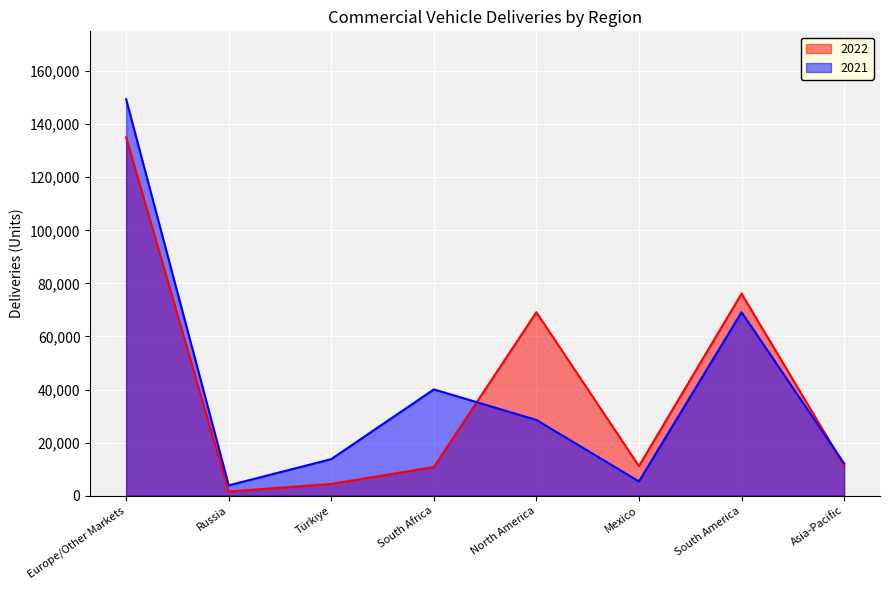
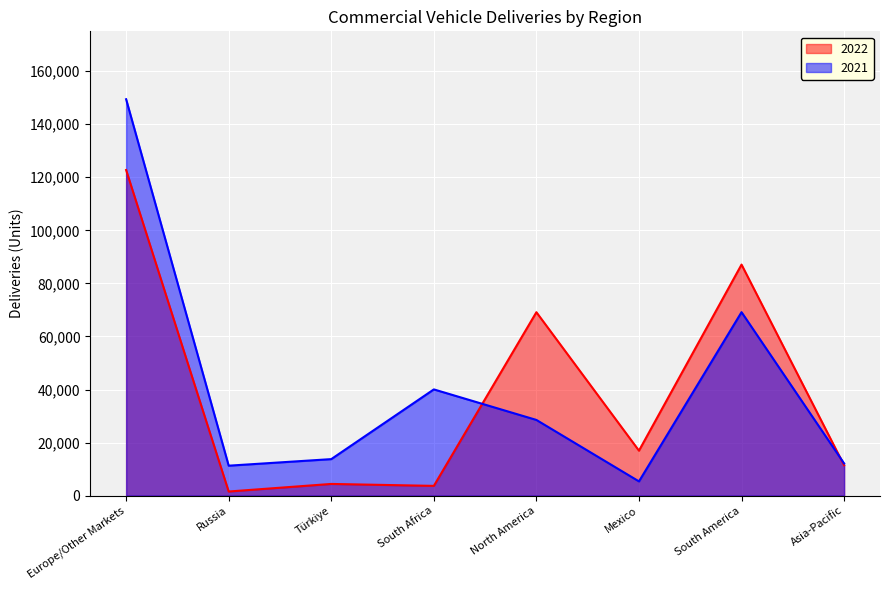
2022, Europe/Other Markets: 135,000 -> 123,000
2021, Russia: 4,000 -> 11,000
2022, South Africa: 11,000 -> 4,000
2022, Mexico: 11,000 -> 17,000
2022, South America: 76,000 -> 87,000
